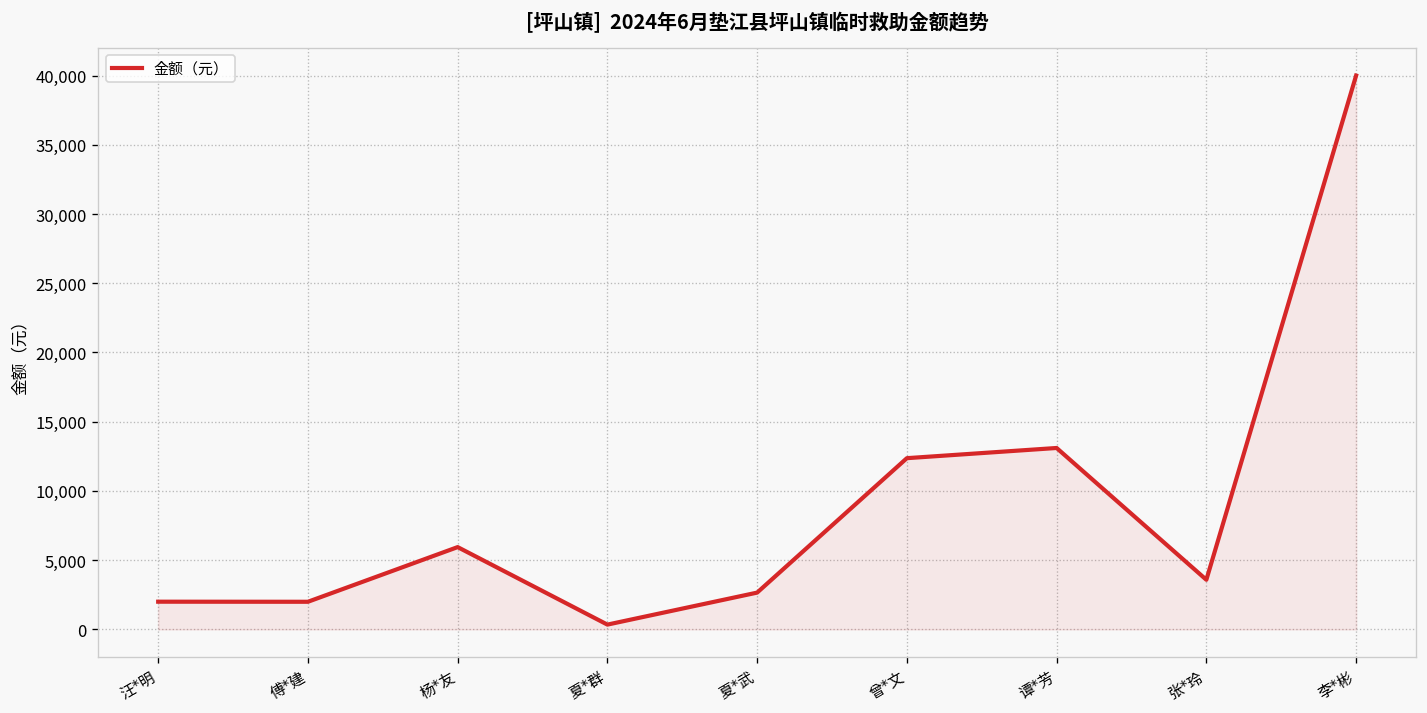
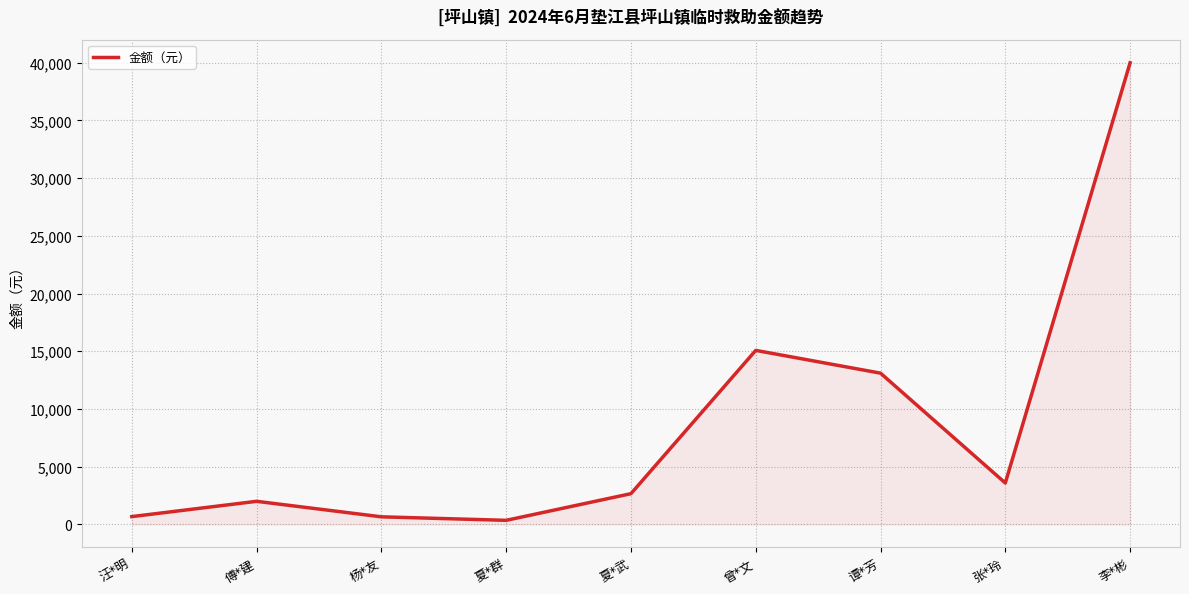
汪*明: 2,000 -> 700
杨*友: 5,900 -> 700
曾*文: 12,400 -> 15,100
